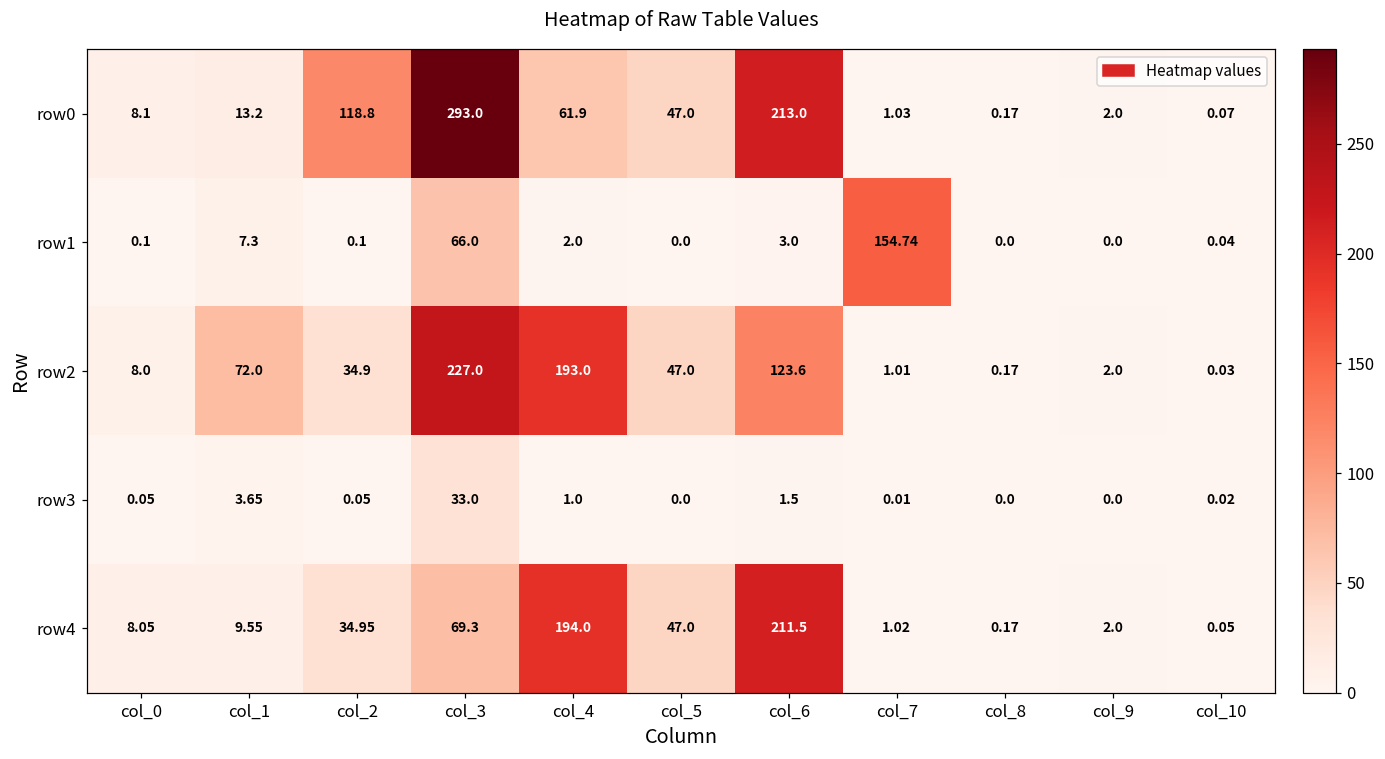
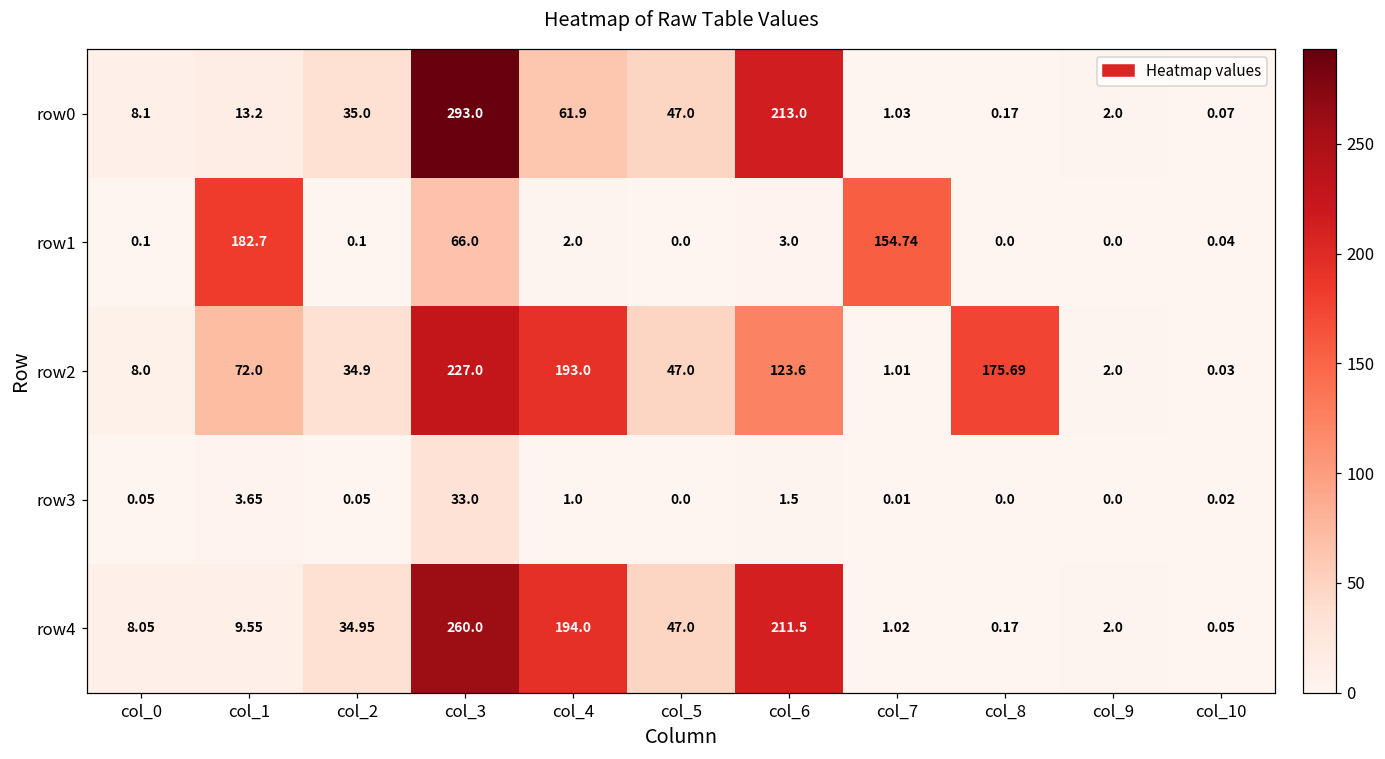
row0, col_2: 118.8 -> 35.0
row1, col_1: 7.3 -> 182.7
row2, col_8: 0.17 -> 175.69
row4, col_3: 69.3 -> 260.0
